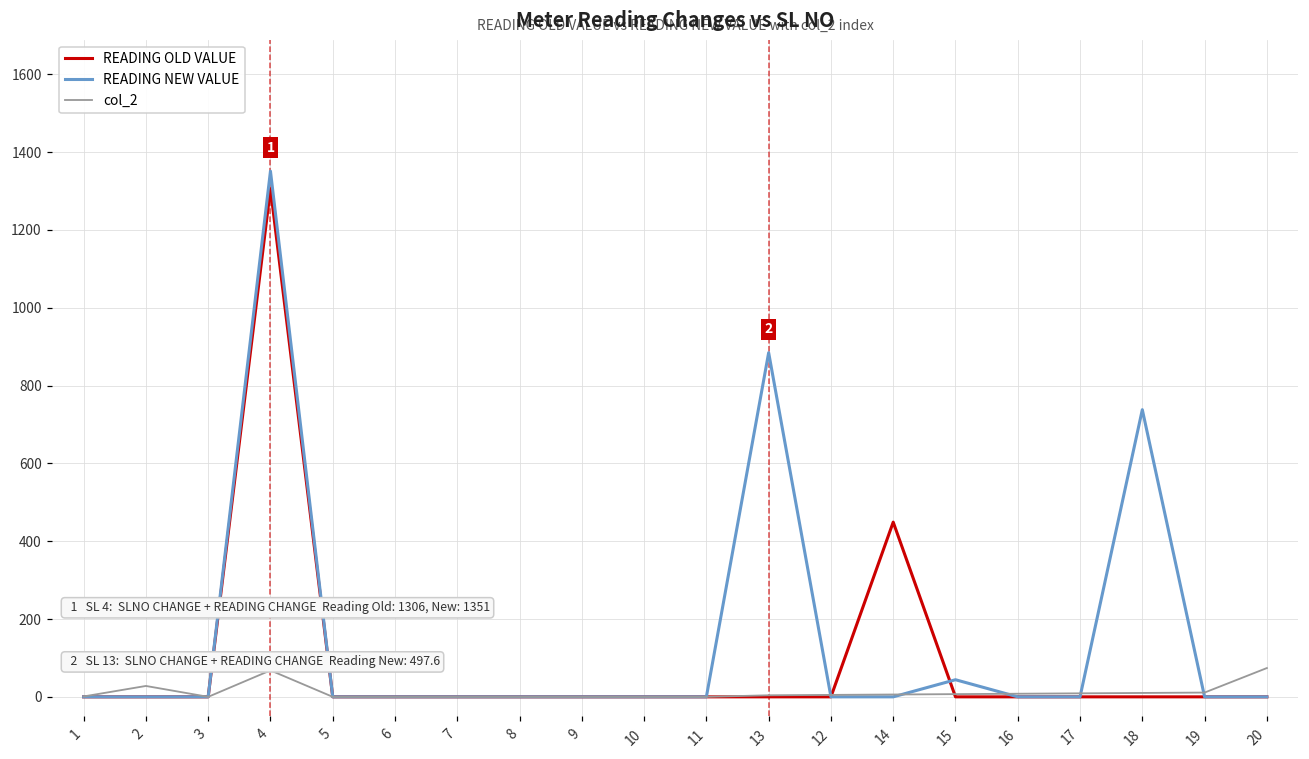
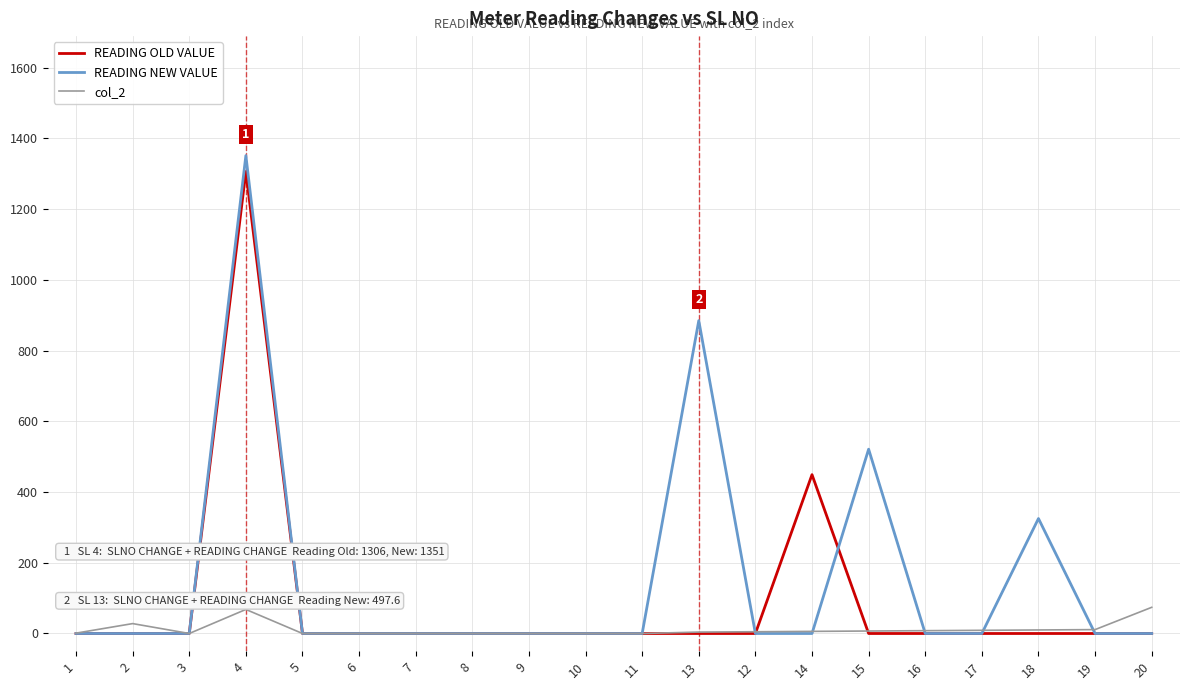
READING NEW VALUE, 15: 40 -> 520
READING NEW VALUE, 18: 740 -> 330
